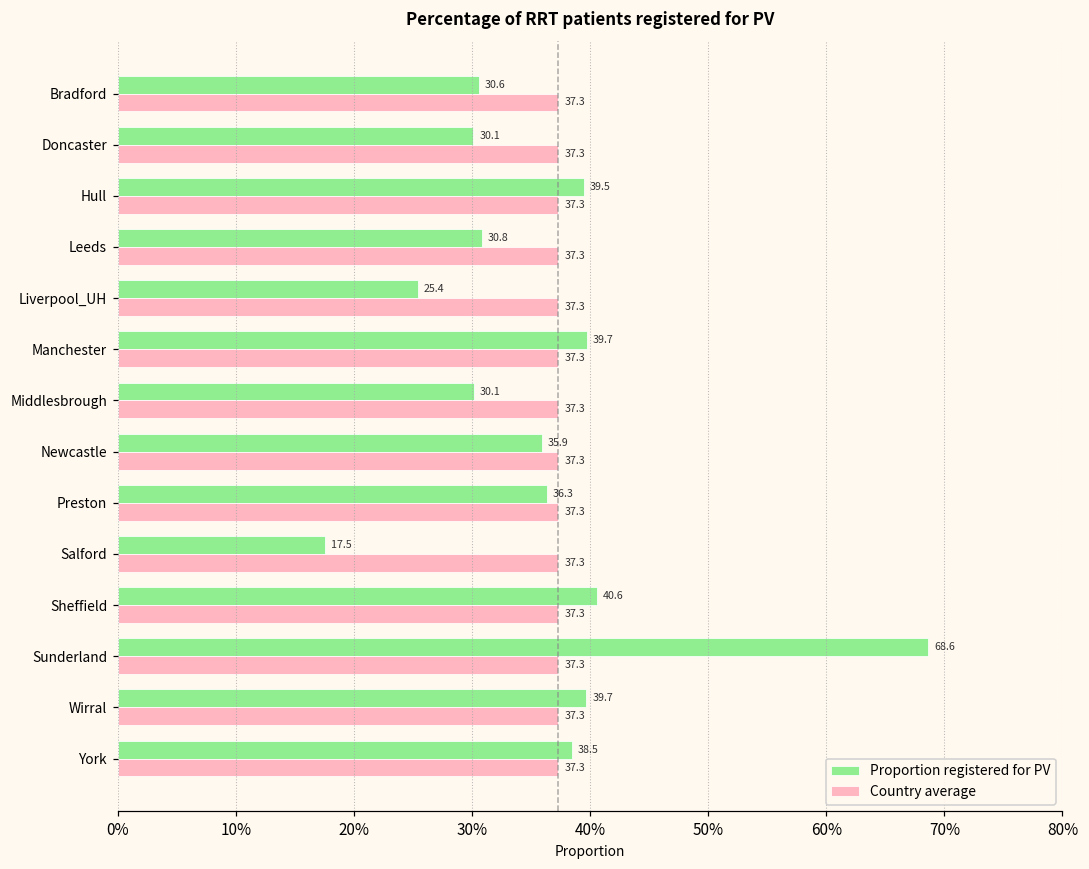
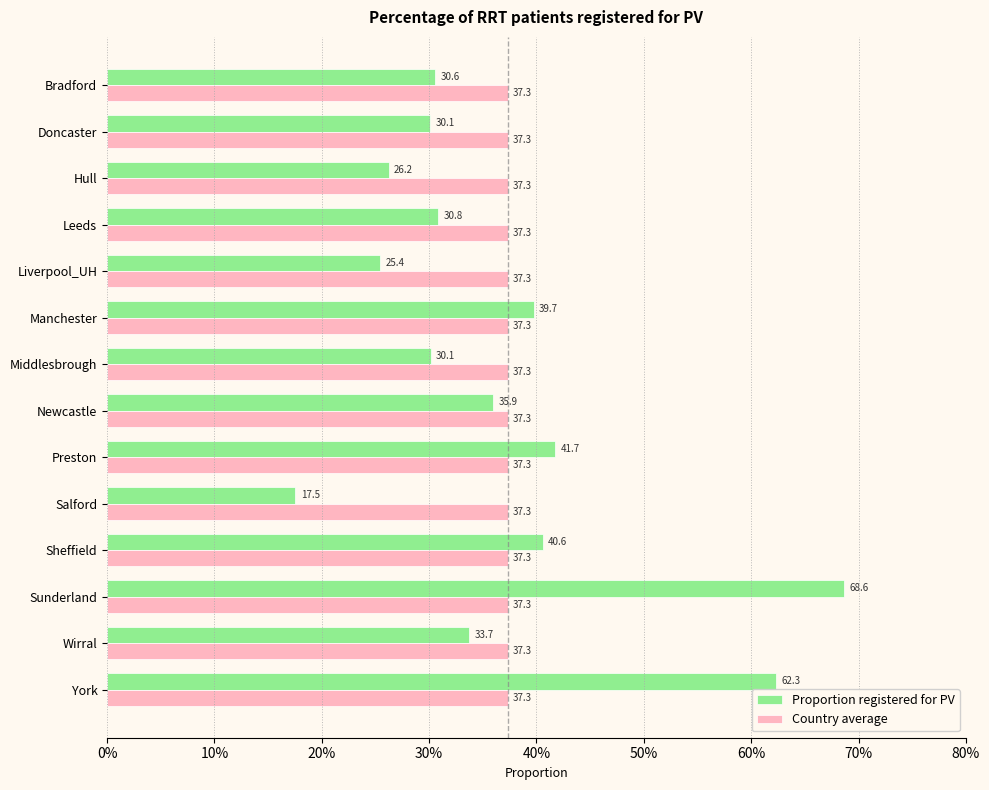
Proportion registered for PV, Hull: 39.5 -> 26.2
Proportion registered for PV, Preston: 36.3 -> 41.7
Proportion registered for PV, Wirral: 39.7 -> 33.7
Proportion registered for PV, York: 38.5 -> 62.3
